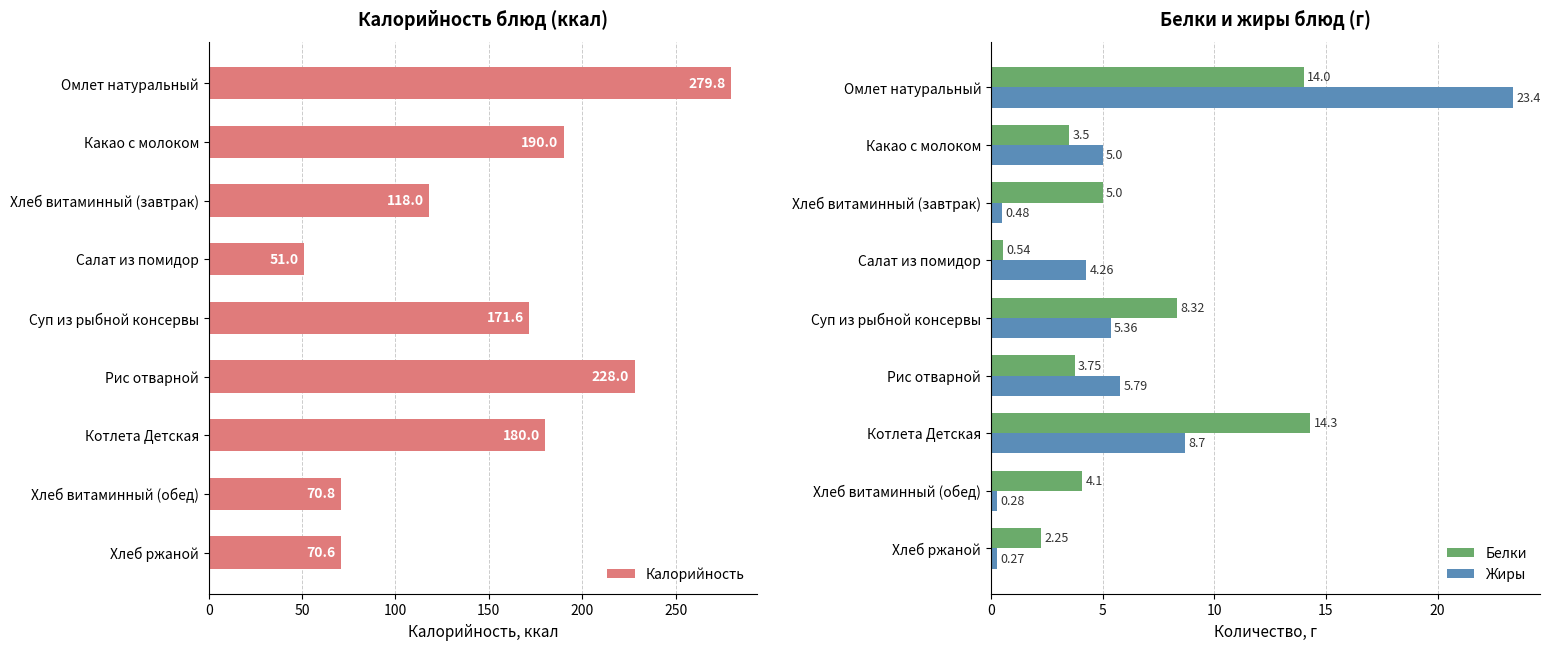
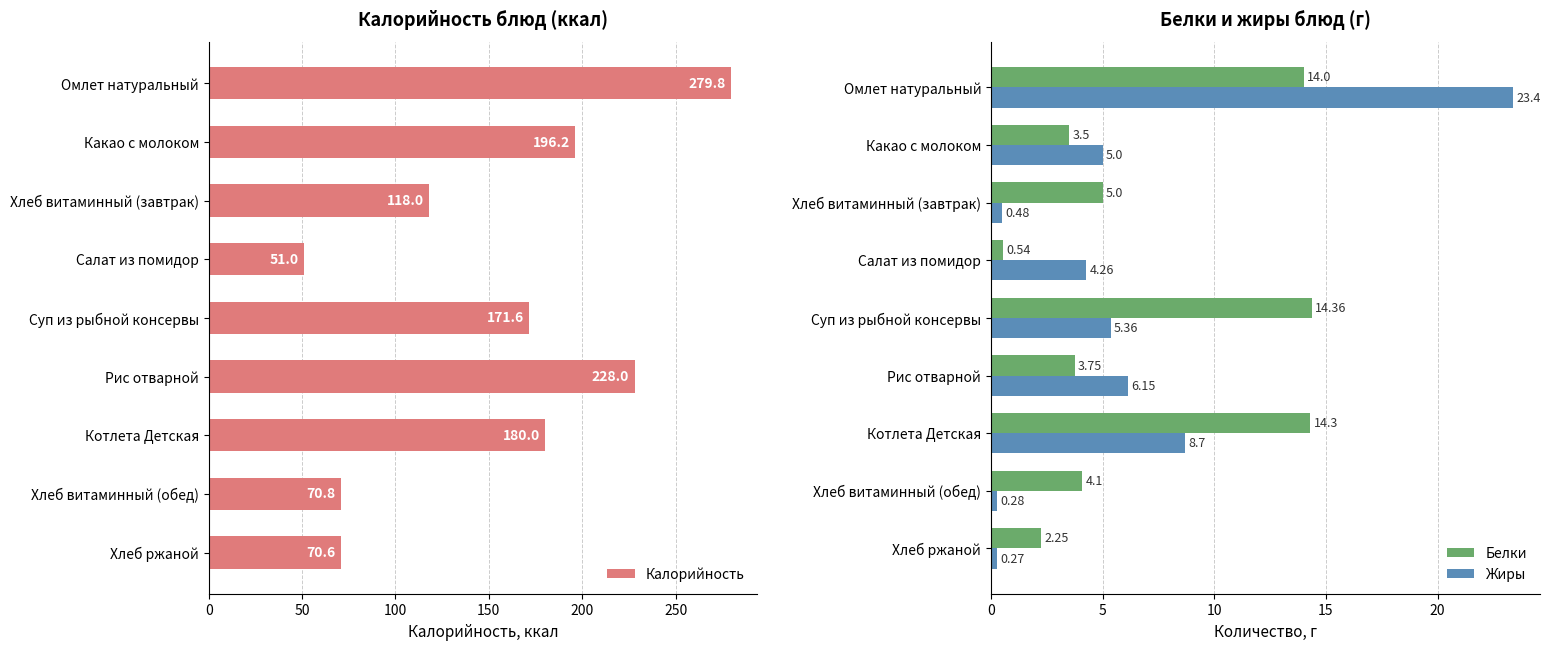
Калорийность блюд (ккал), Какао с молоком: 190.0 -> 196.2
Белки и жиры блюд (г), Белки, Суп из рыбной консервы: 8.32 -> 14.36
Белки и жиры блюд (г), Жиры, Рис отварной: 5.79 -> 6.15
